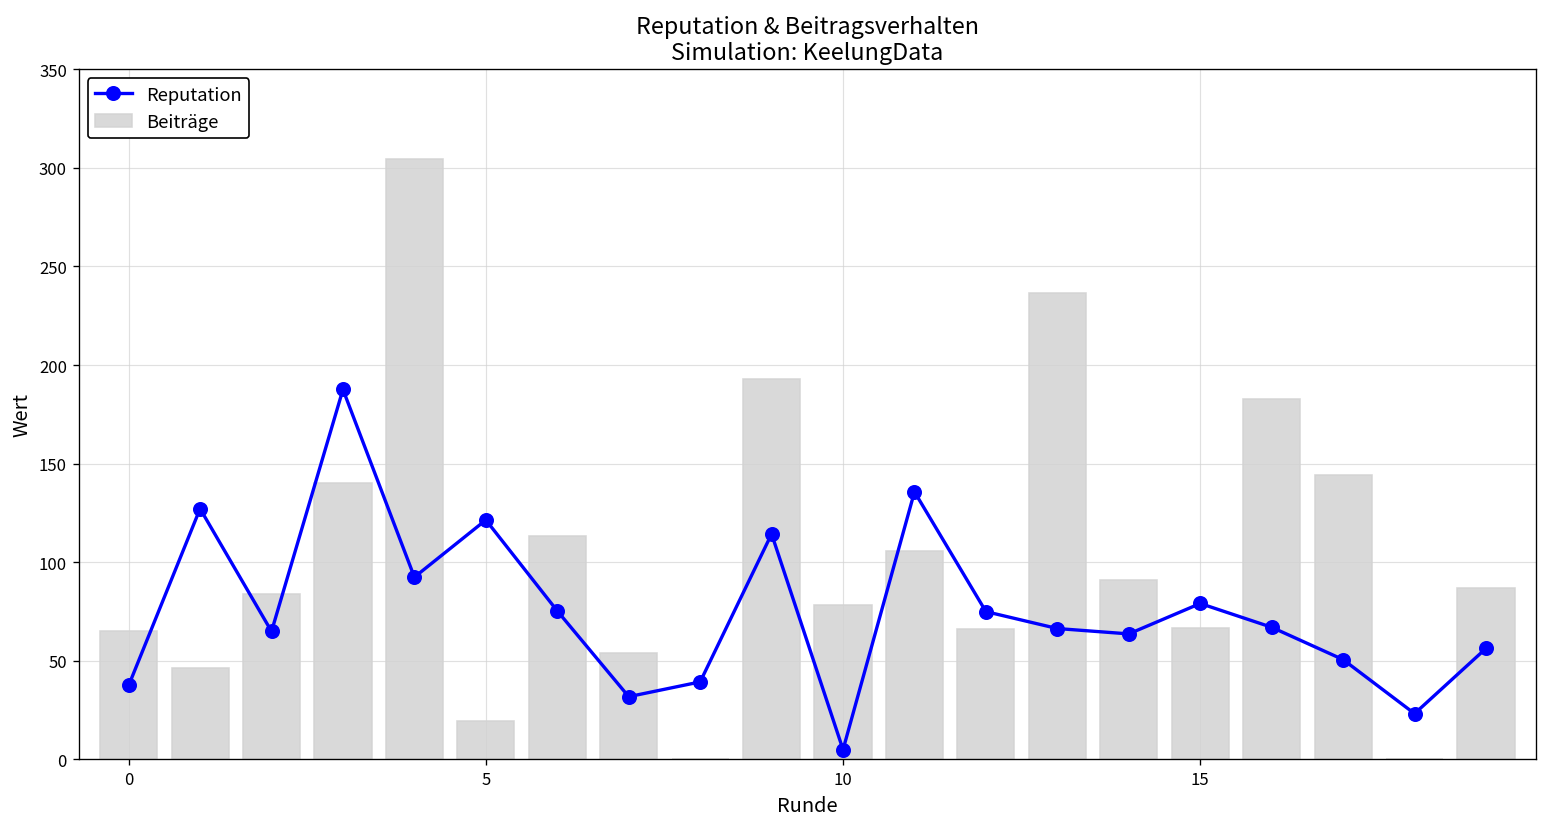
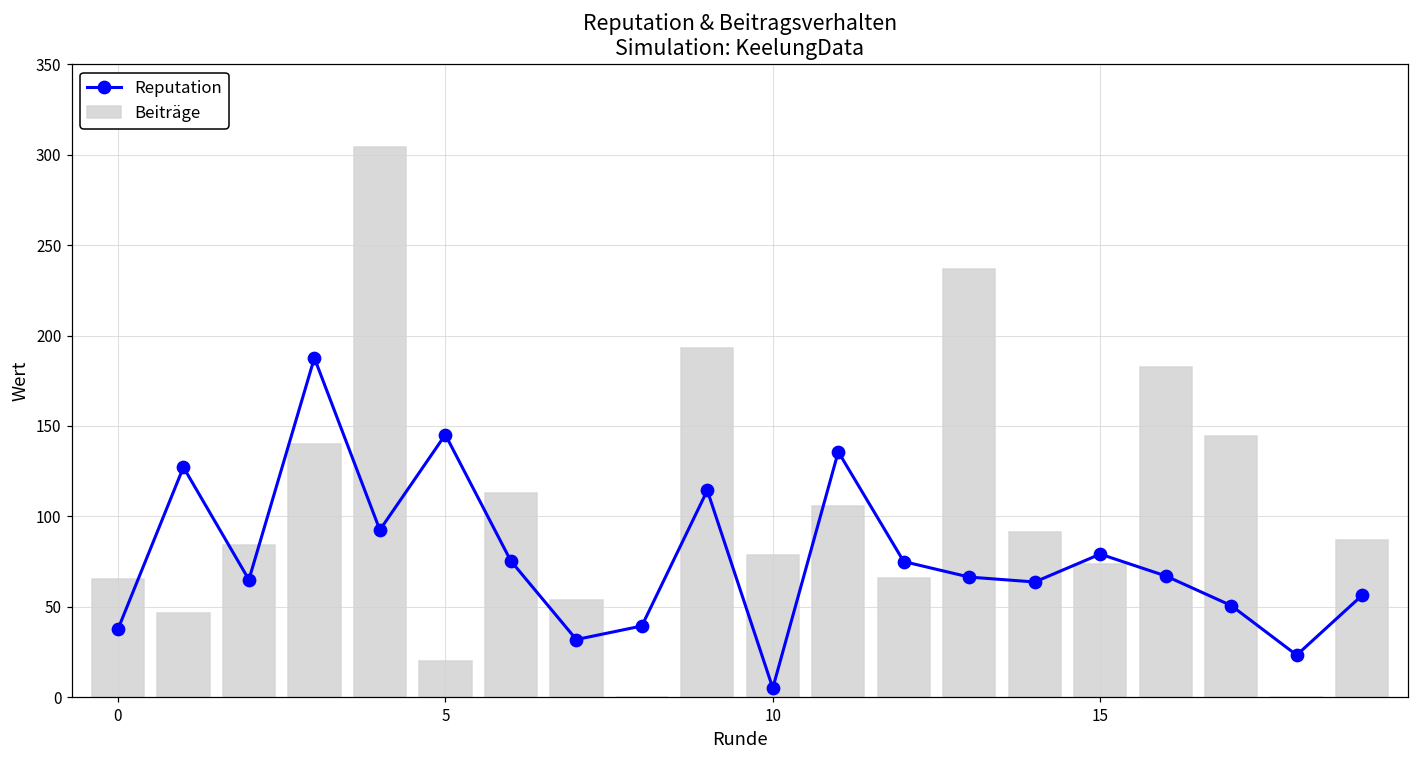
Reputation, 5: 121 -> 145
Beiträge, 15: 67 -> 74
